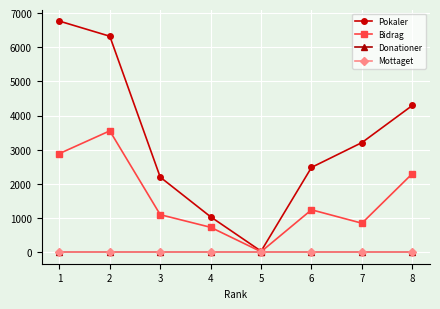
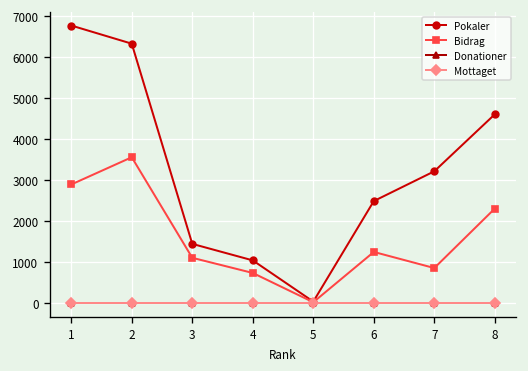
Pokaler, 3: 2200 -> 1400
Pokaler, 8: 4300 -> 4600
